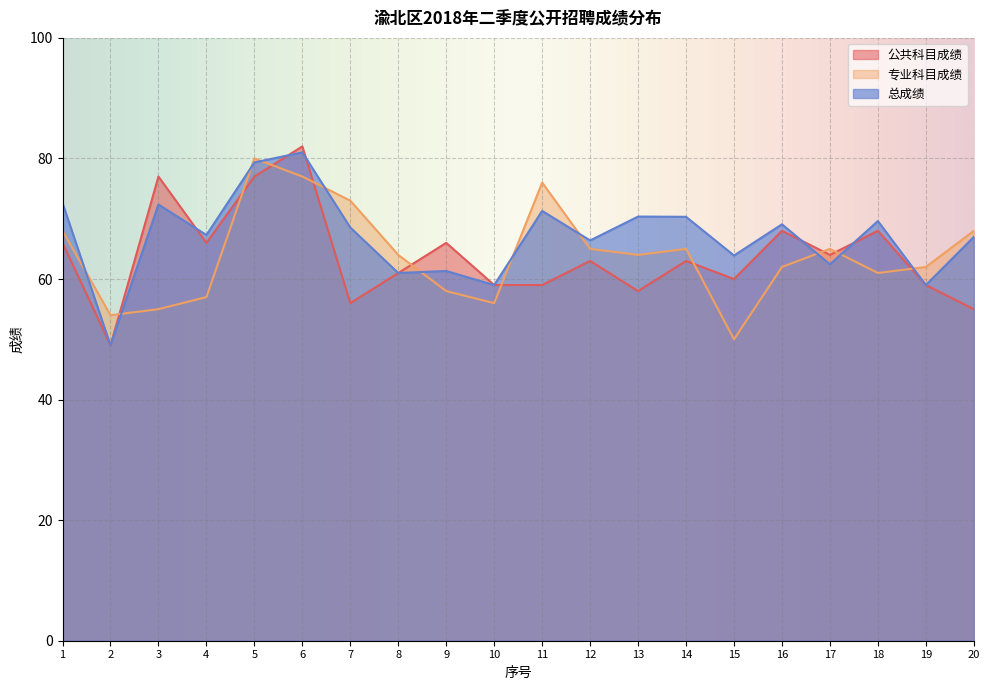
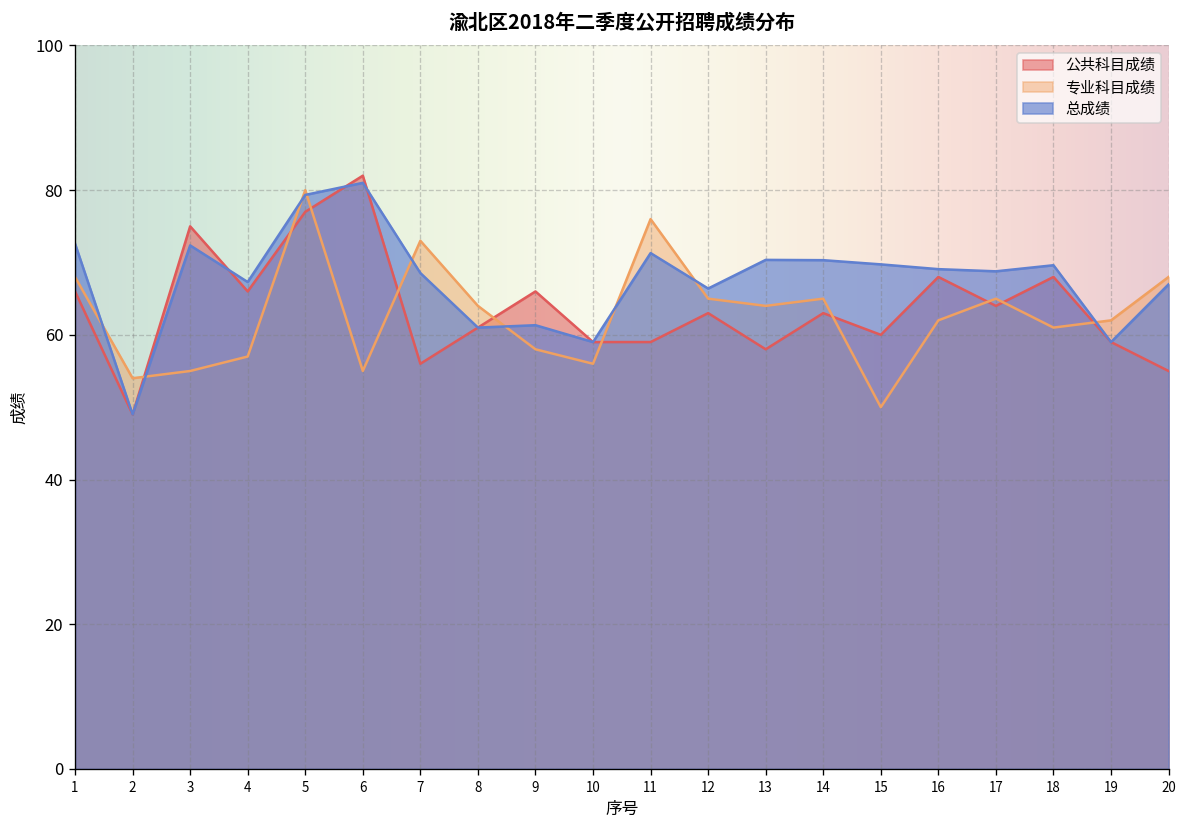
公共科目成绩, 3: 77 -> 75
专业科目成绩, 6: 77 -> 55
总成绩, 15: 64 -> 70
总成绩, 17: 62 -> 69
